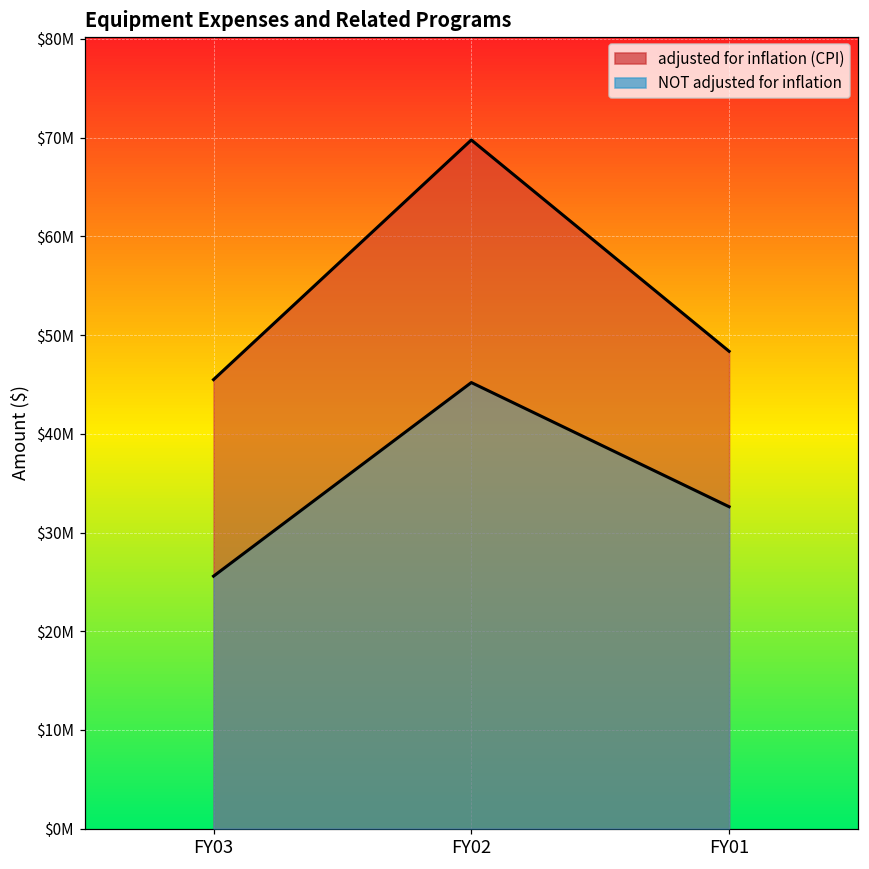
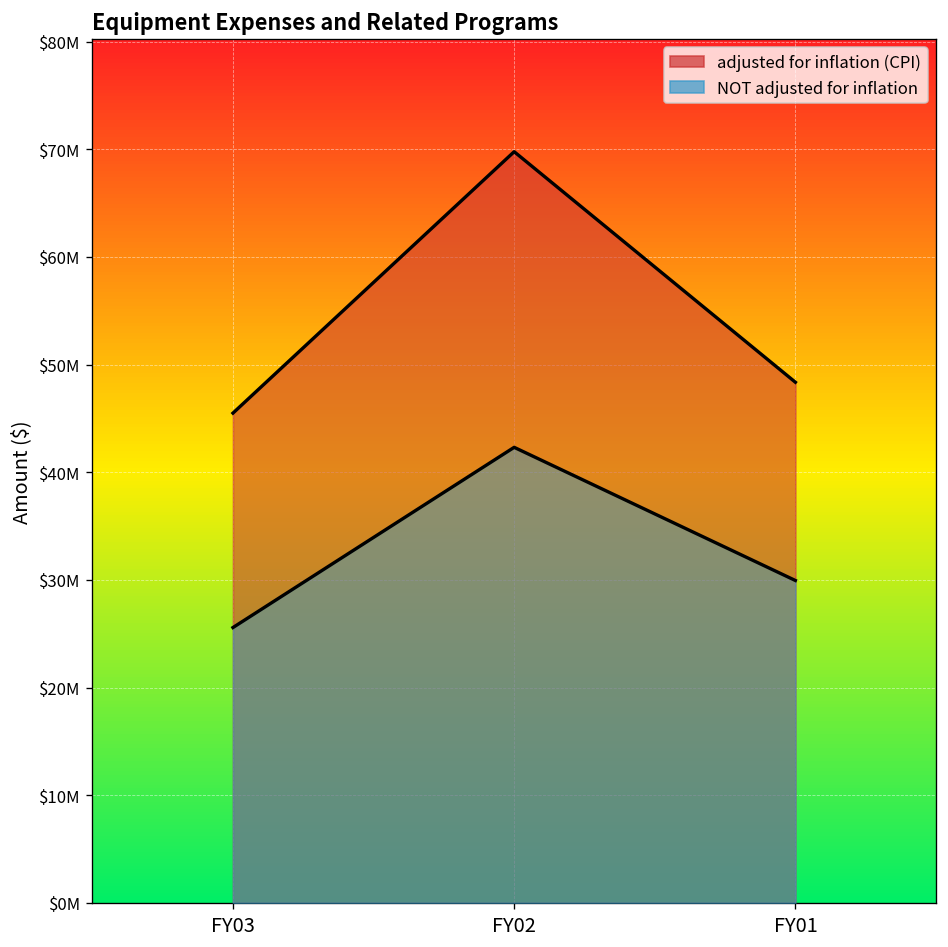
NOT adjusted for inflation, FY02: $45000000 -> $42000000
NOT adjusted for inflation, FY01: $33000000 -> $30000000
